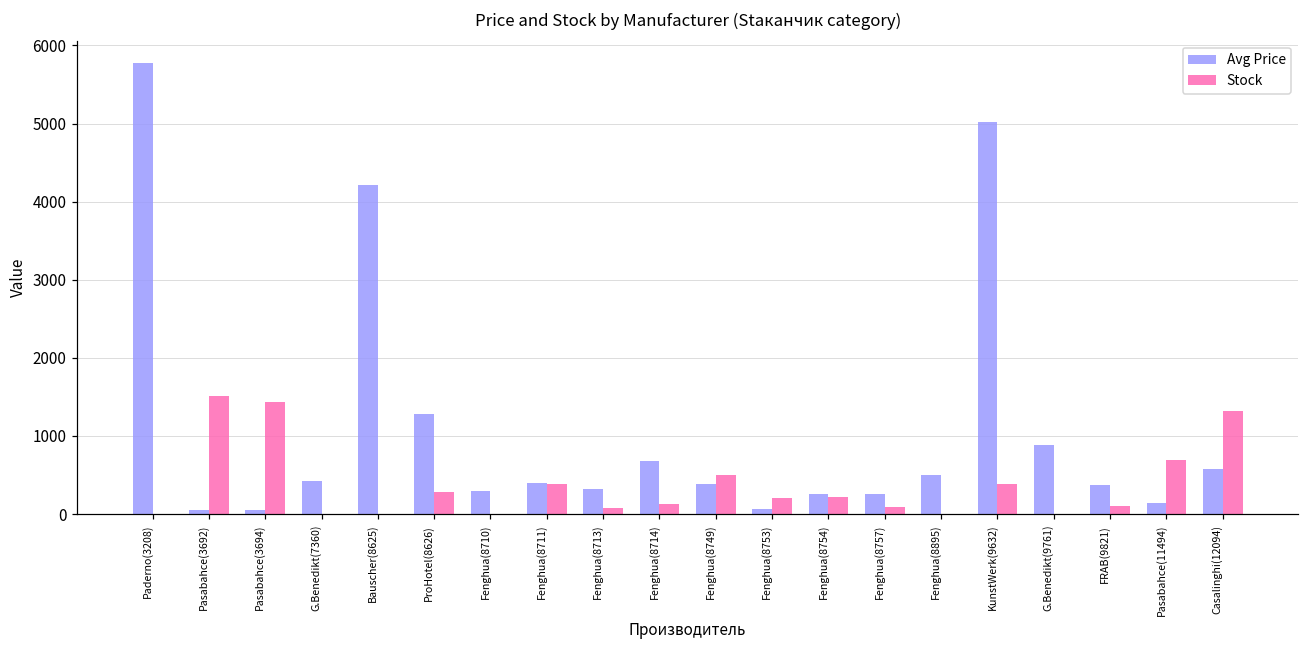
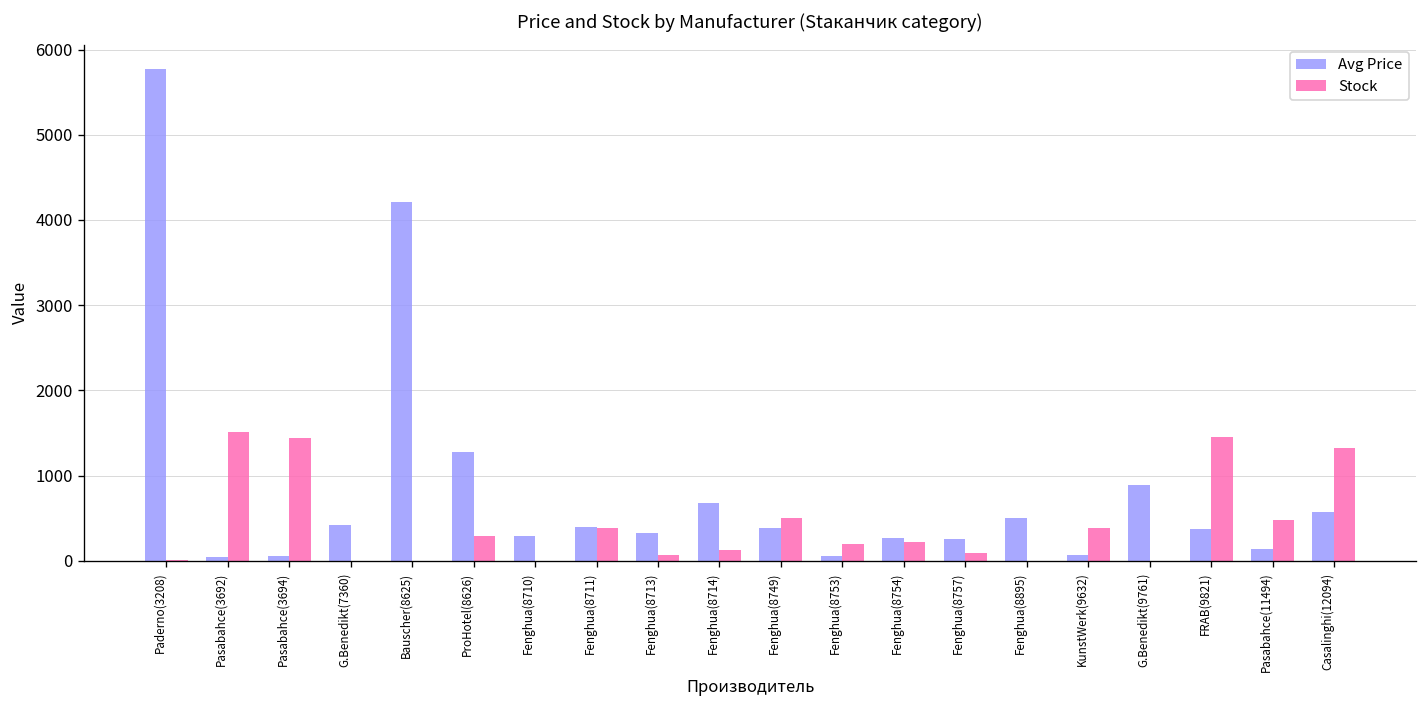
Avg Price, KunstWerk(9632): 5000 -> 100
Stock, FRAB(9821): 100 -> 1500
Stock, Pasabahce(11494): 700 -> 500
